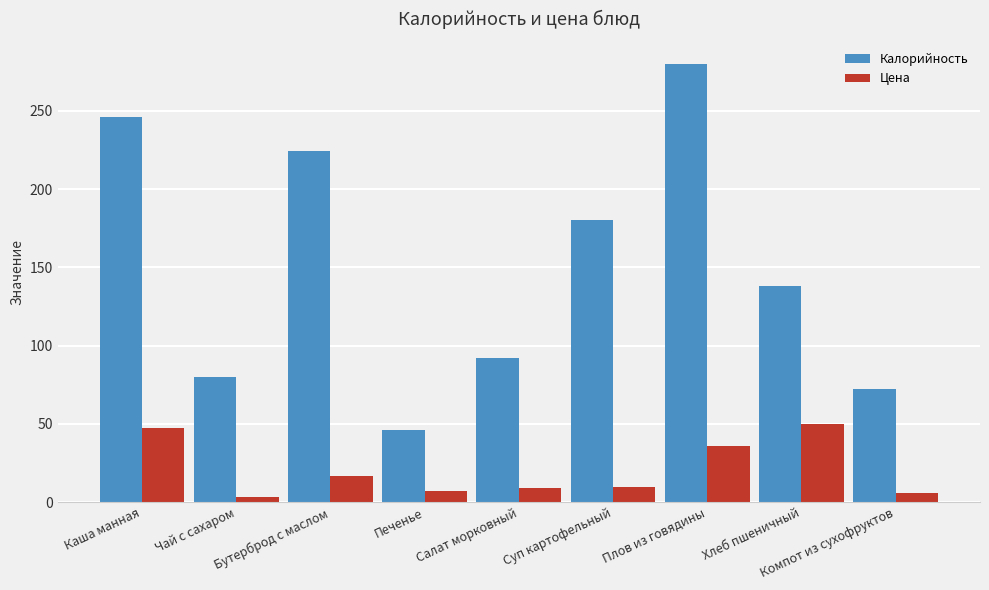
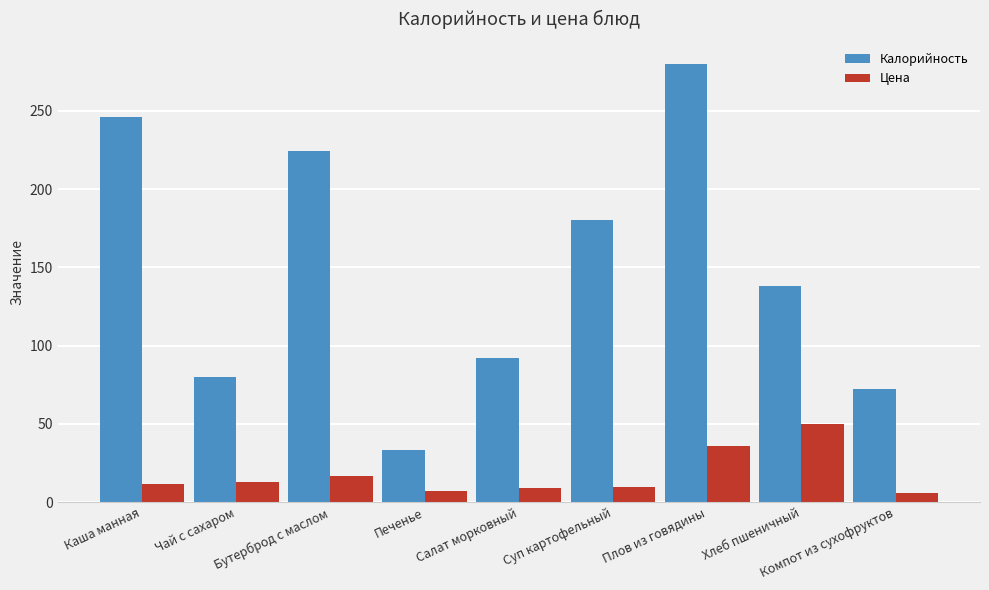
Цена, Каша манная: 47 -> 11
Цена, Чай с сахаром: 3 -> 13
Калорийность, Печенье: 46 -> 33
